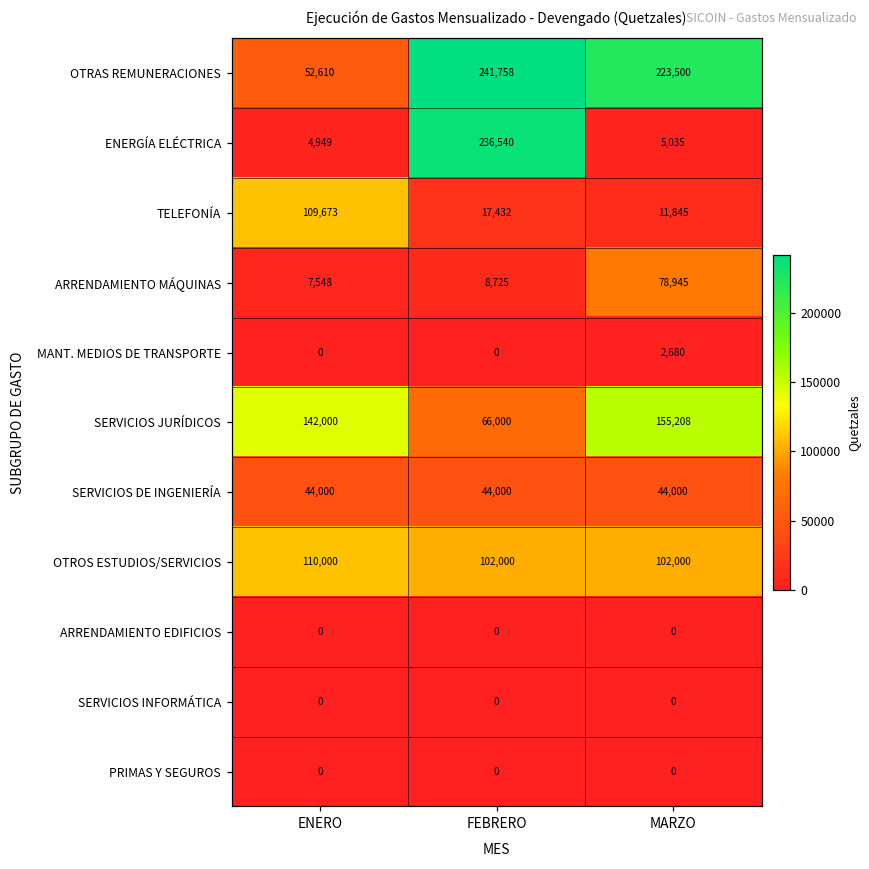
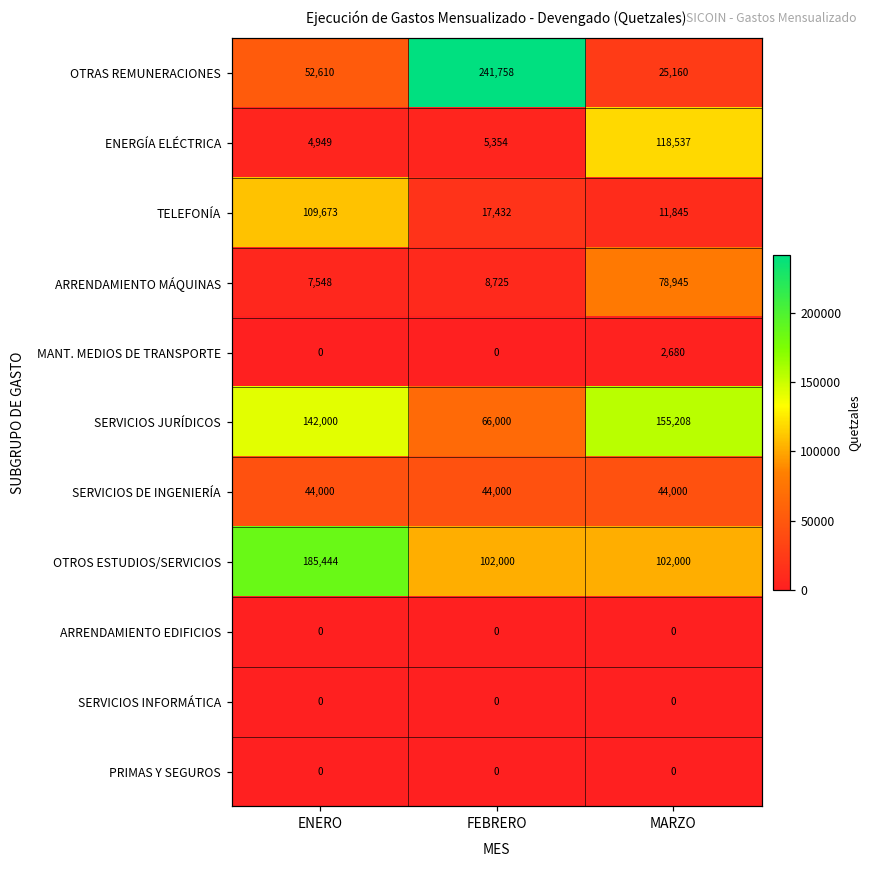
OTRAS REMUNERACIONES, MARZO: 223,500 -> 25,160
ENERGÍA ELÉCTRICA, FEBRERO: 236,540 -> 5,354
ENERGÍA ELÉCTRICA, MARZO: 5,035 -> 118,537
OTROS ESTUDIOS/SERVICIOS, ENERO: 110,000 -> 185,444
